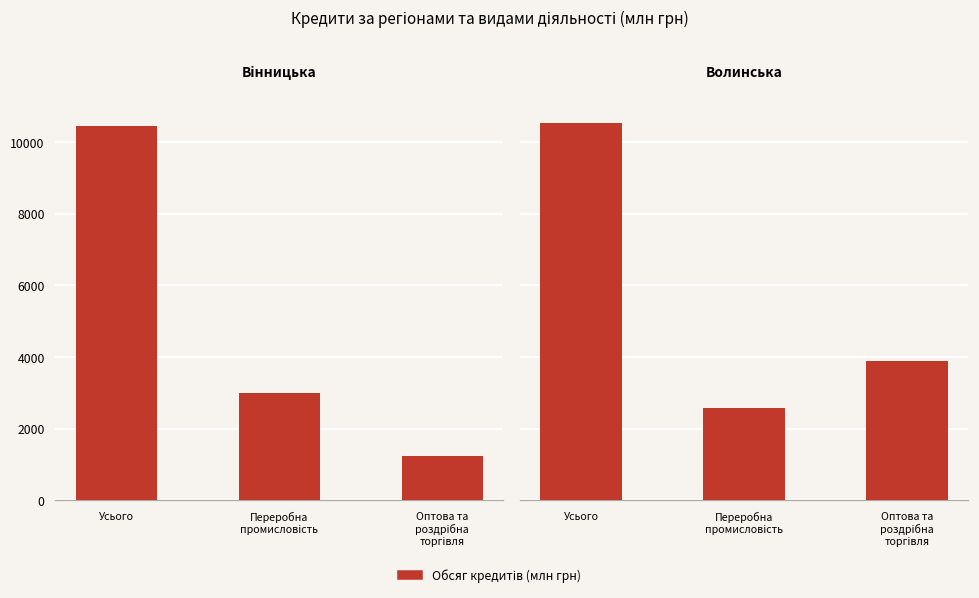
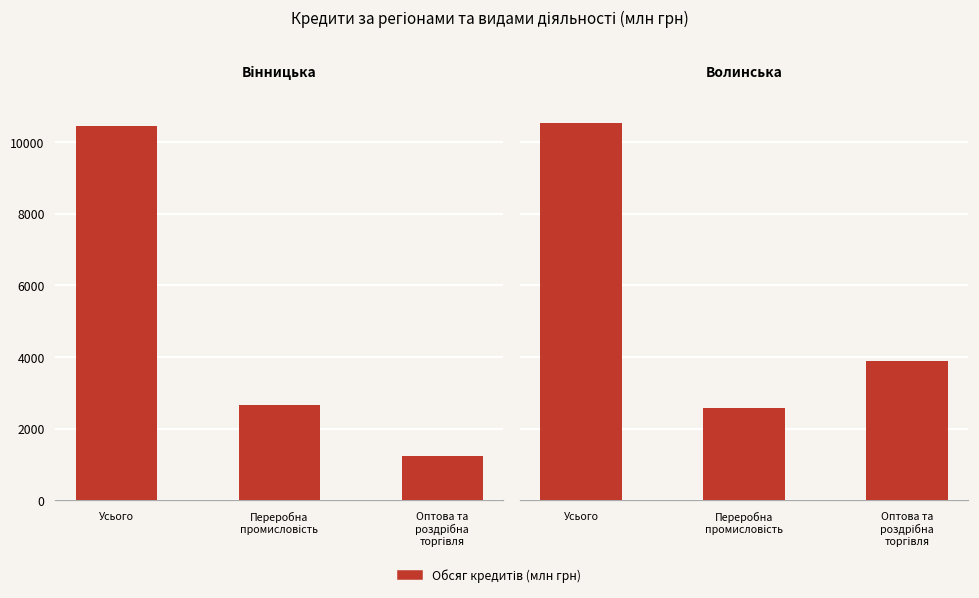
Вiнницька, Переробна промисловість: 3000 -> 2700
